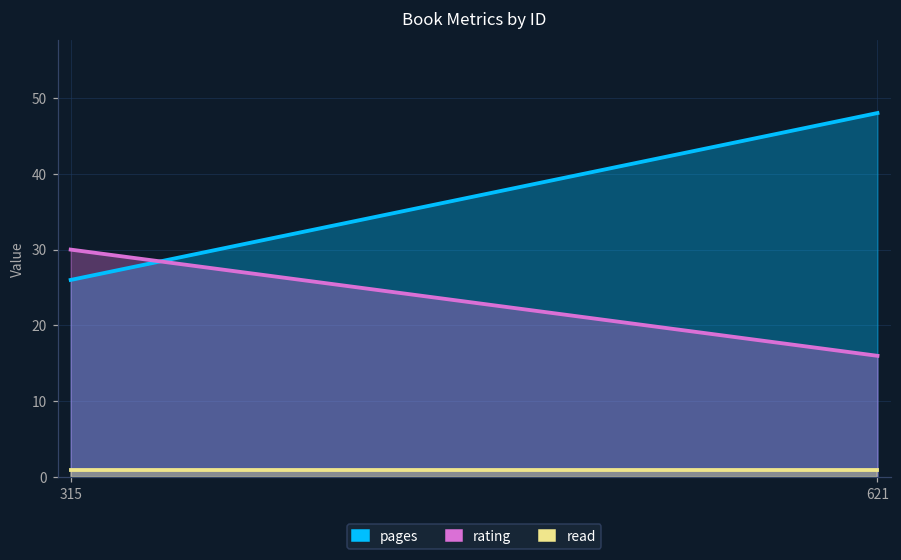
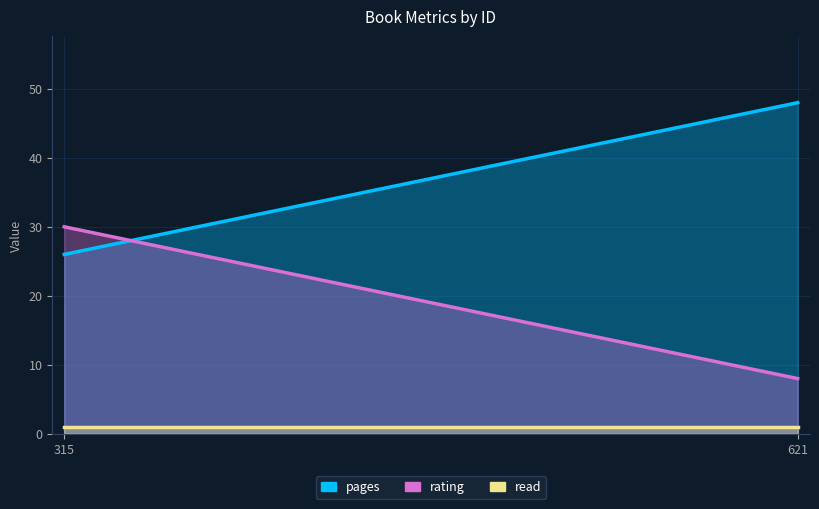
rating, 621: 16 -> 8
